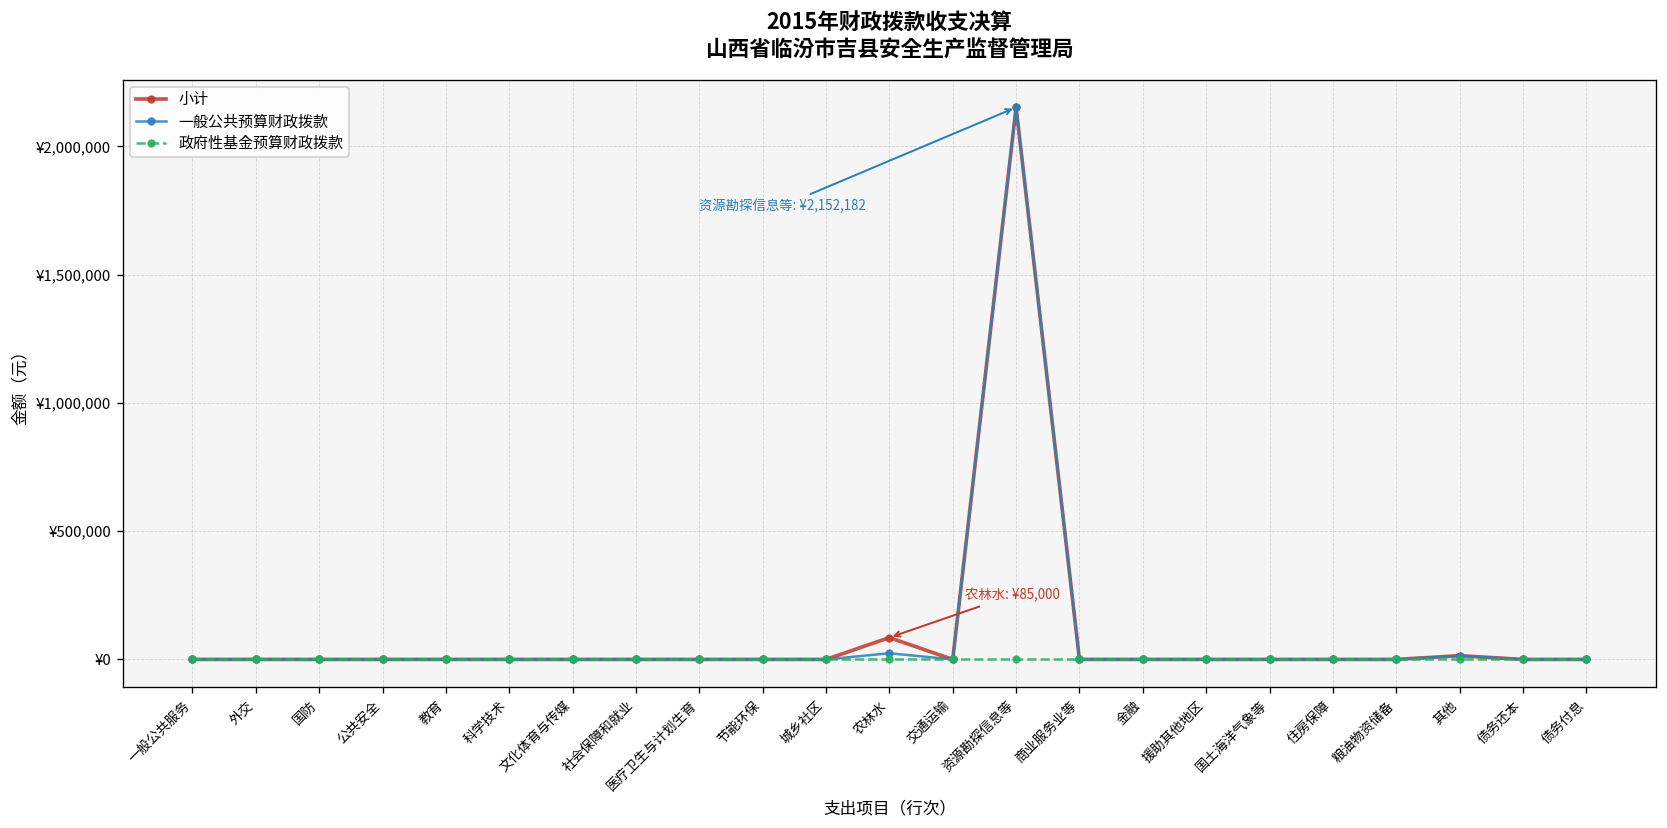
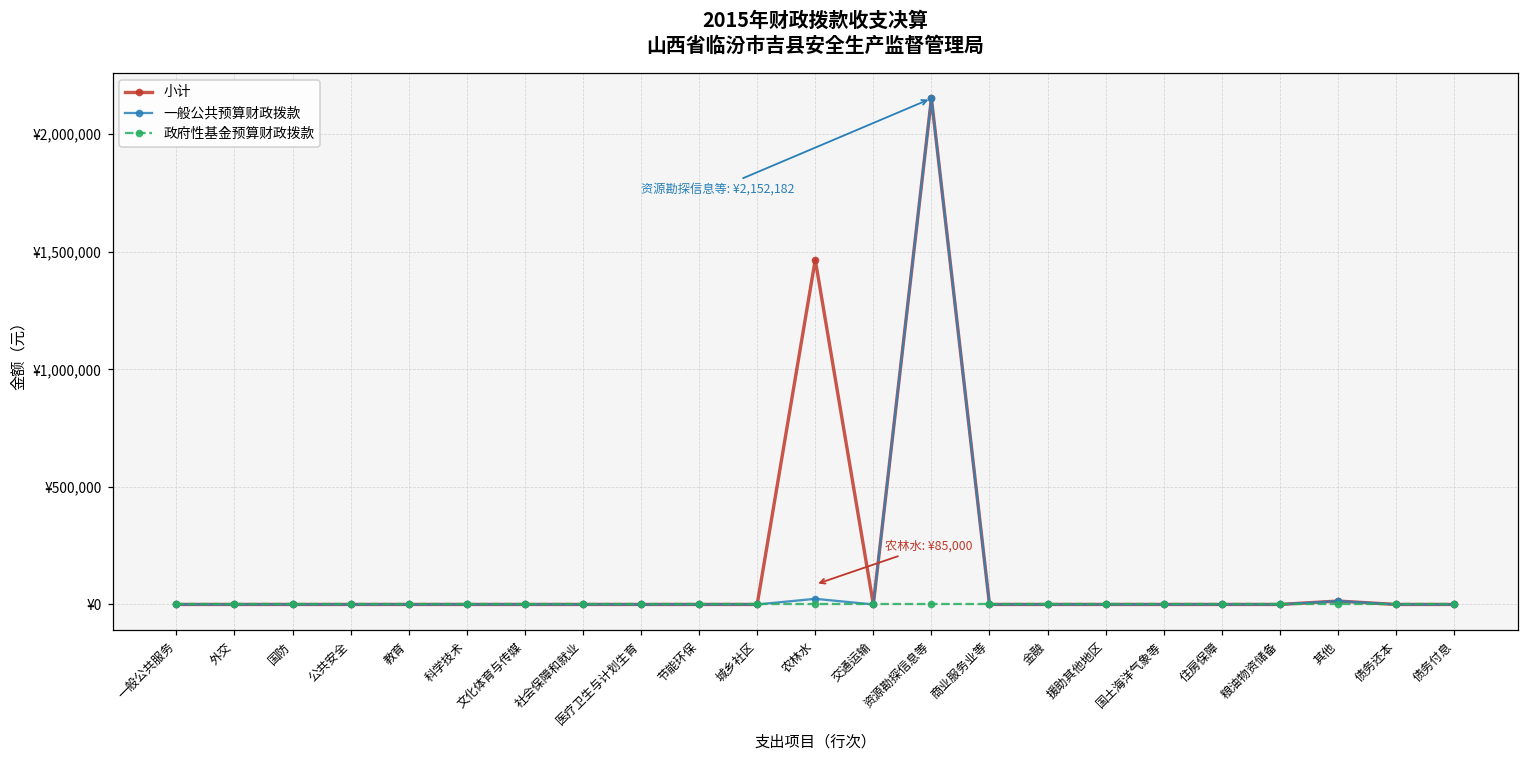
小计, 农林水: ¥90,000 -> ¥1,470,000
